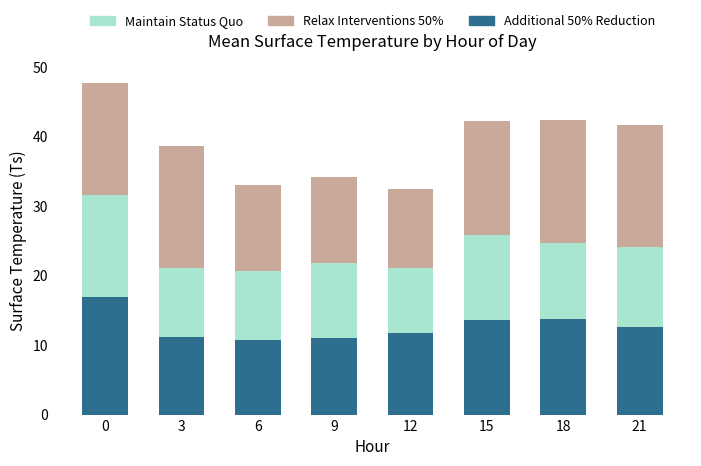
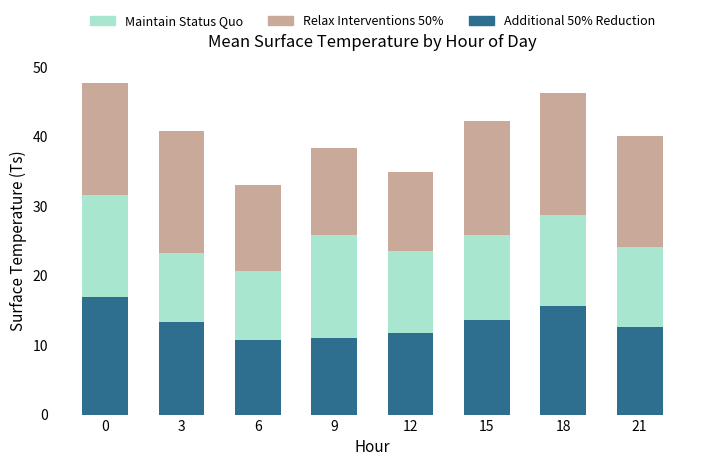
Additional 50% Reduction, 3: 11 -> 13
Maintain Status Quo, 9: 11 -> 15
Maintain Status Quo, 12: 9 -> 12
Additional 50% Reduction, 18: 14 -> 16
Maintain Status Quo, 18: 11 -> 13
Relax Interventions 50%, 21: 17 -> 16
